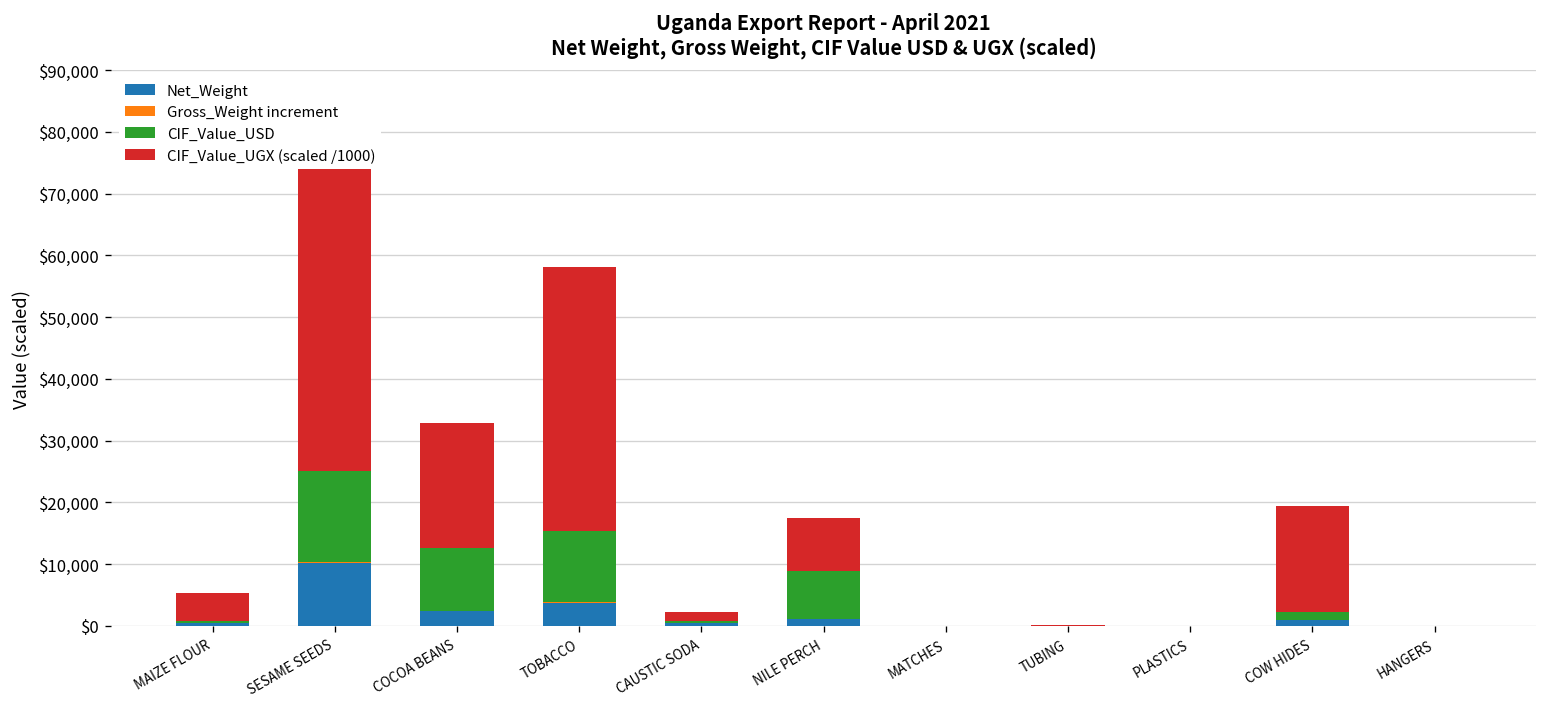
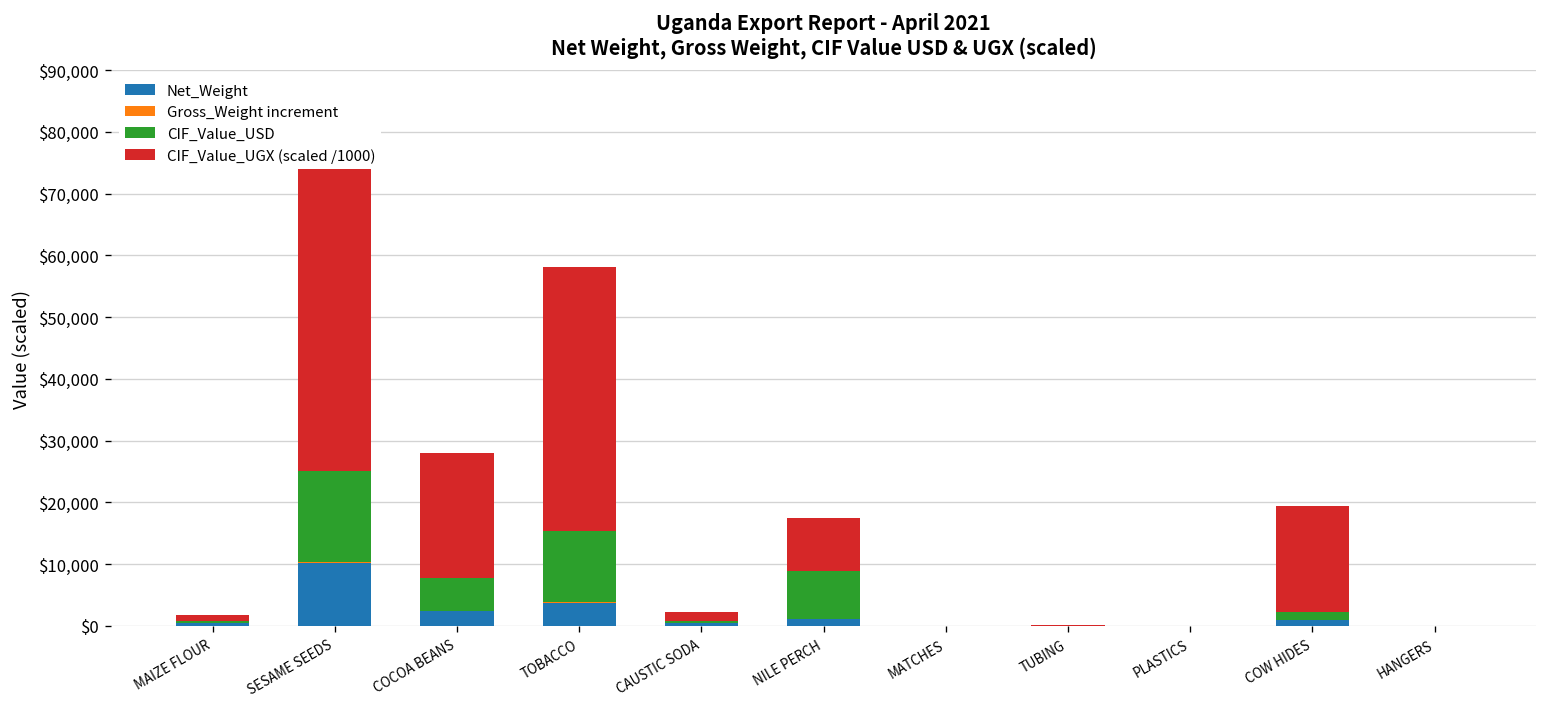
CIF_Value_UGX (scaled /1000), MAIZE FLOUR: $5,000 -> $1,000
CIF_Value_USD, COCOA BEANS: $10,000 -> $5,000
